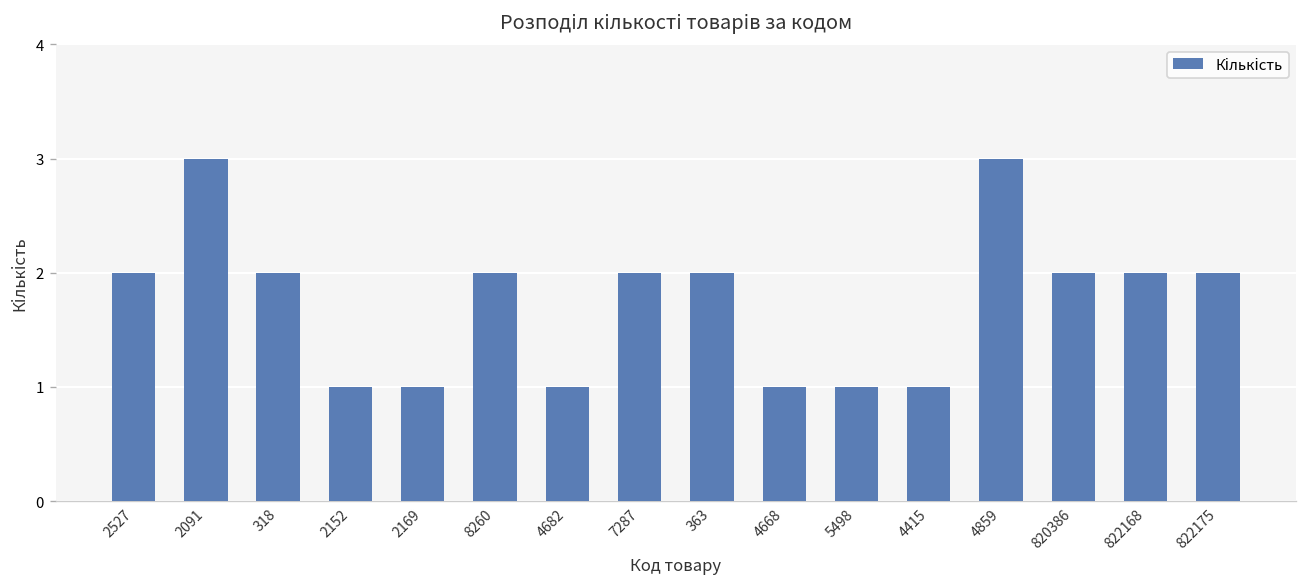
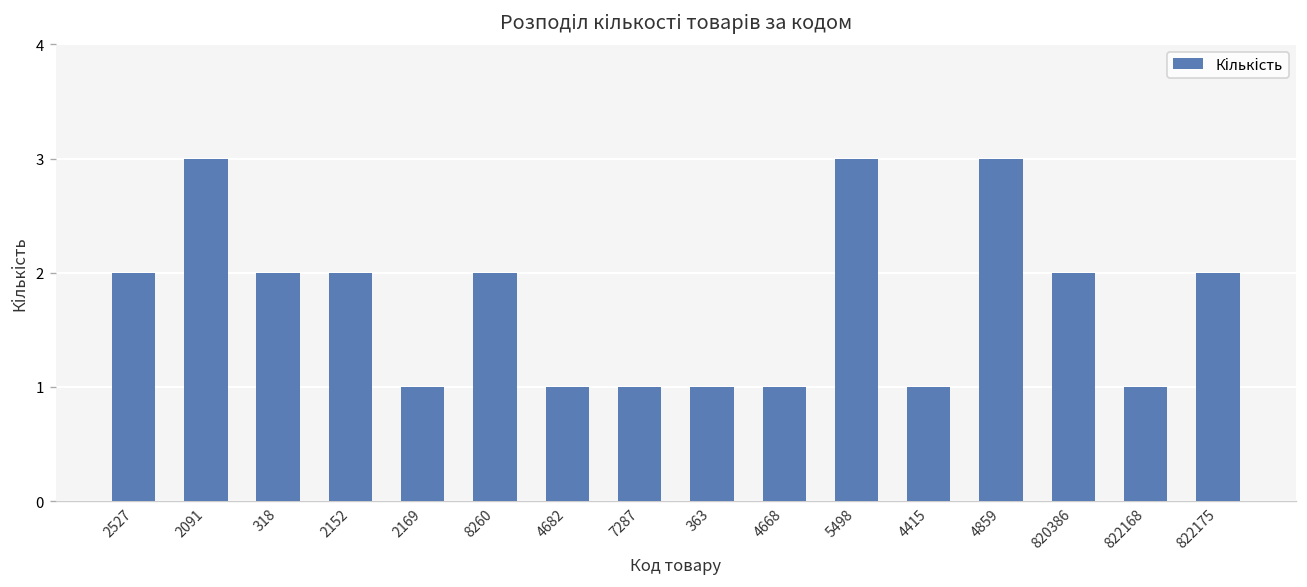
2152: 1 -> 2
7287: 2 -> 1
363: 2 -> 1
5498: 1 -> 3
822168: 2 -> 1
